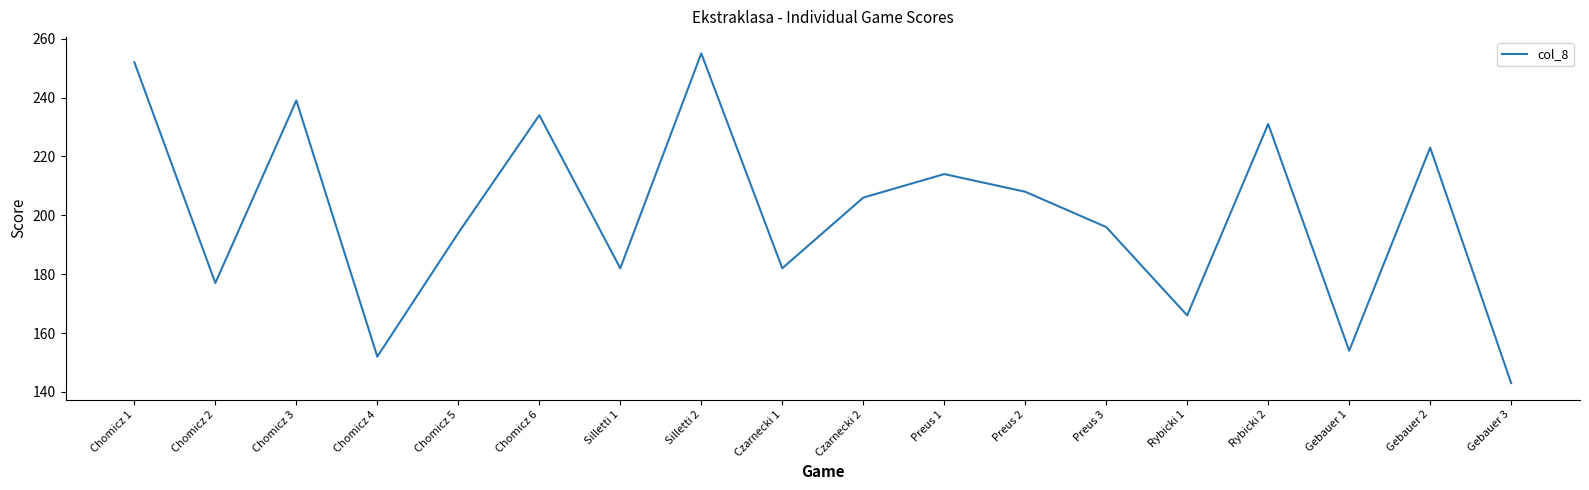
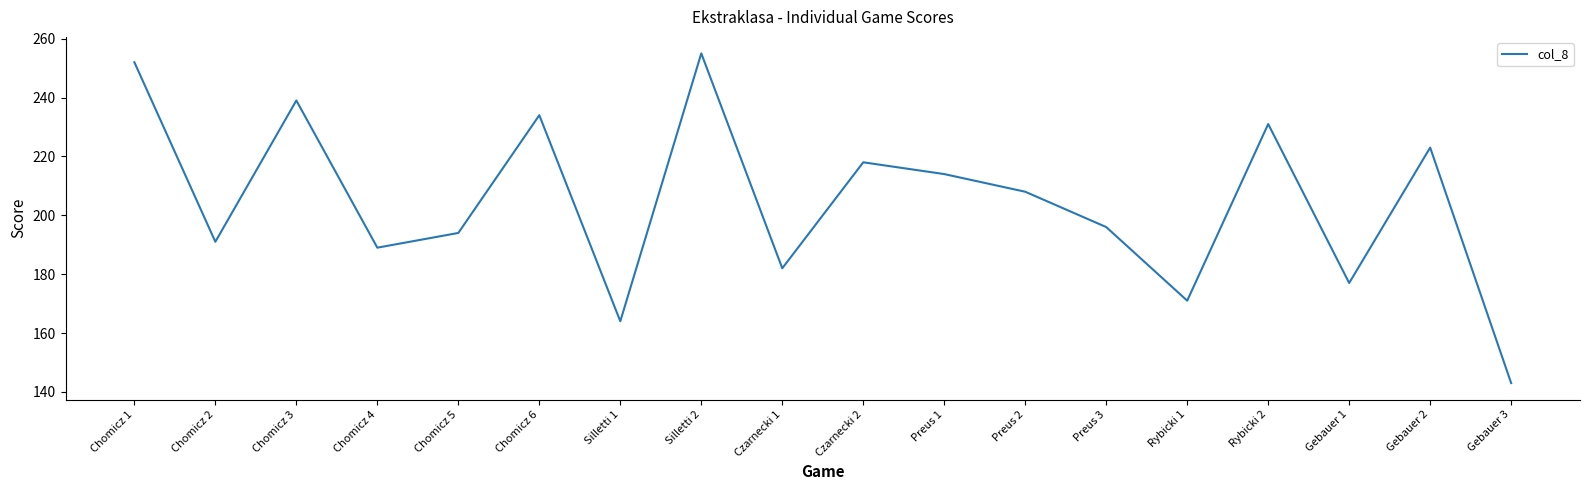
Chomicz 2: 177 -> 191
Chomicz 4: 152 -> 189
Silletti 1: 182 -> 164
Czarnecki 2: 206 -> 218
Rybicki 1: 166 -> 171
Gebauer 1: 154 -> 177
